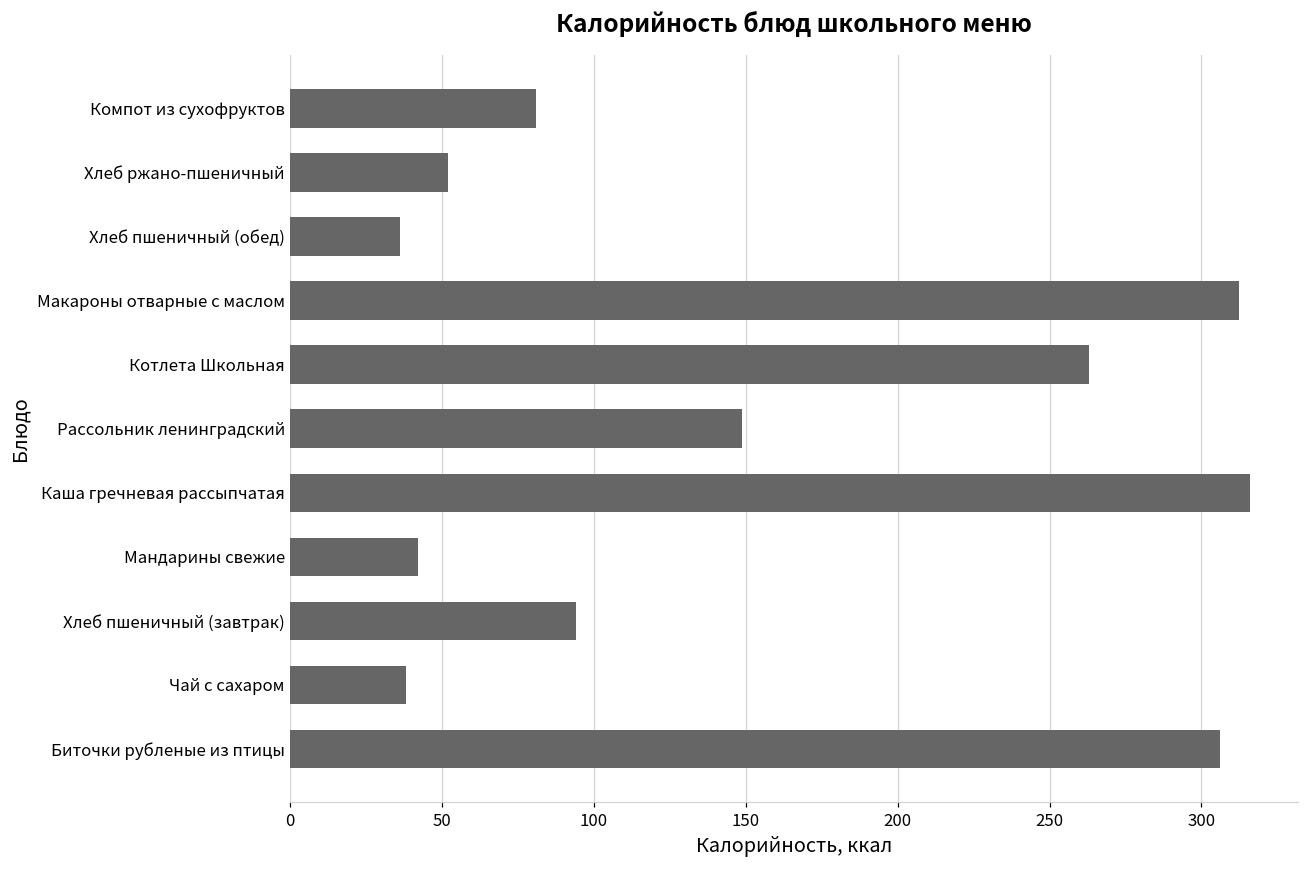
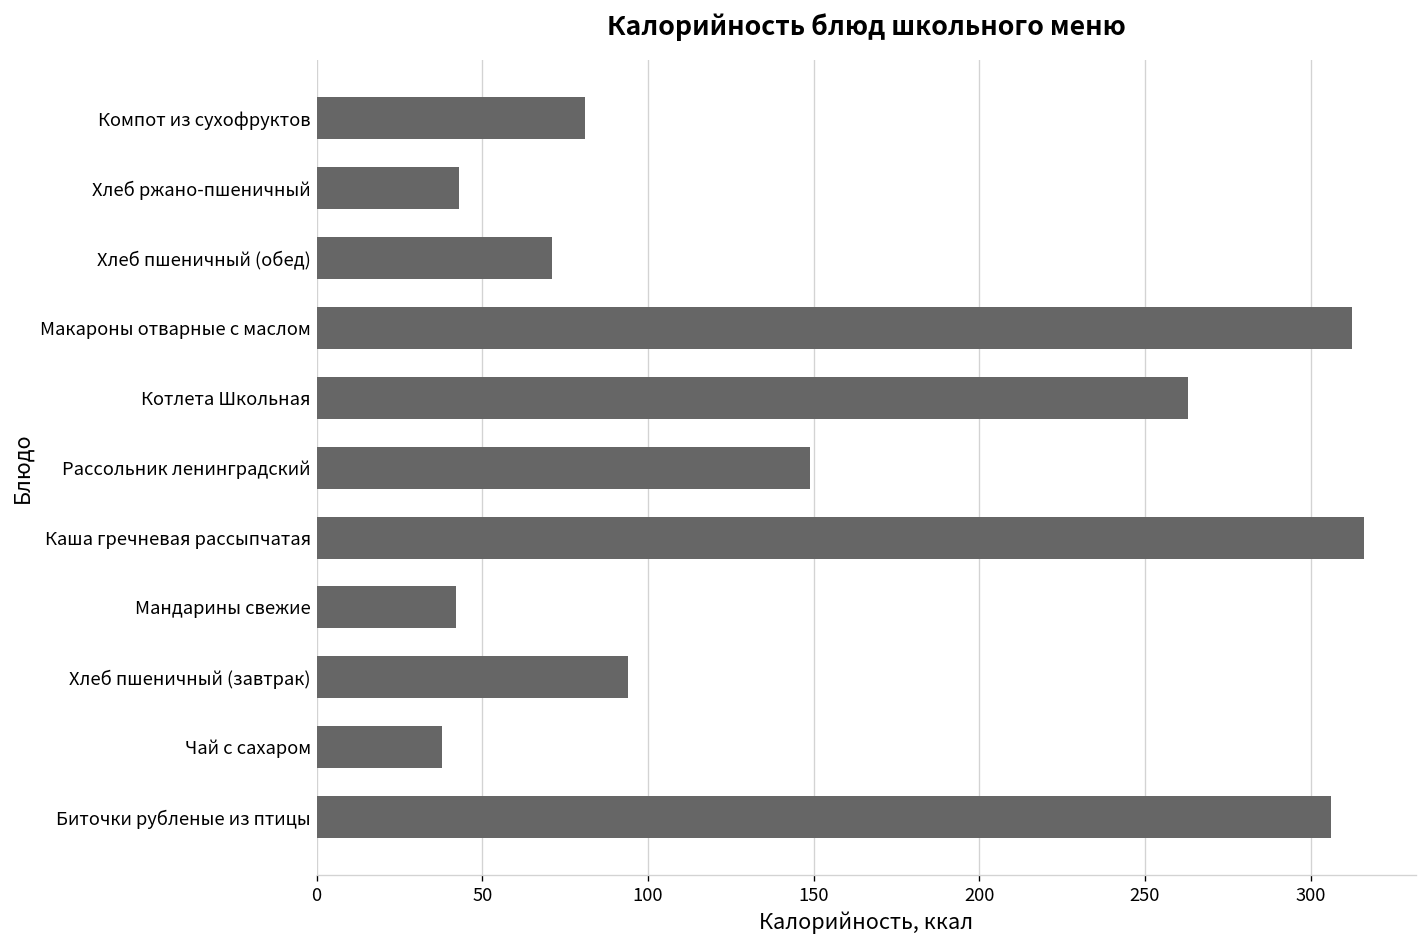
Хлеб ржано-пшеничный: 52 -> 43
Хлеб пшеничный (обед): 36 -> 71
